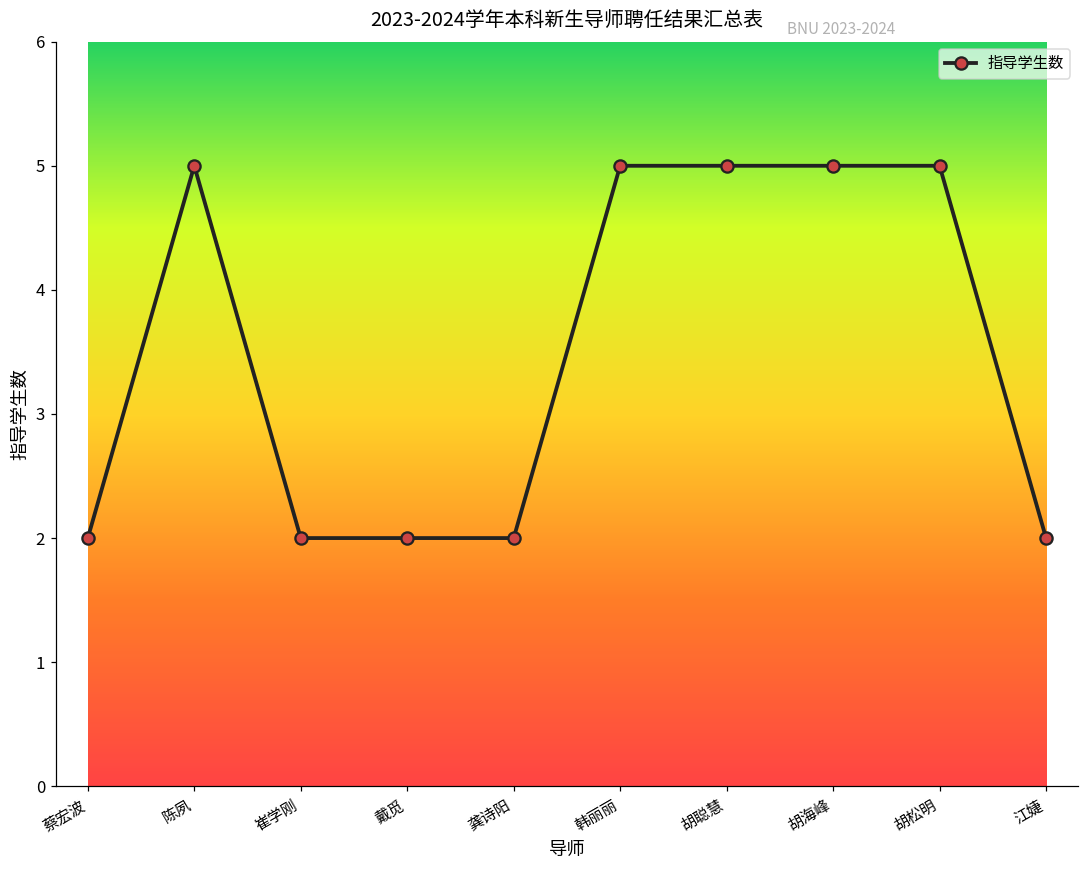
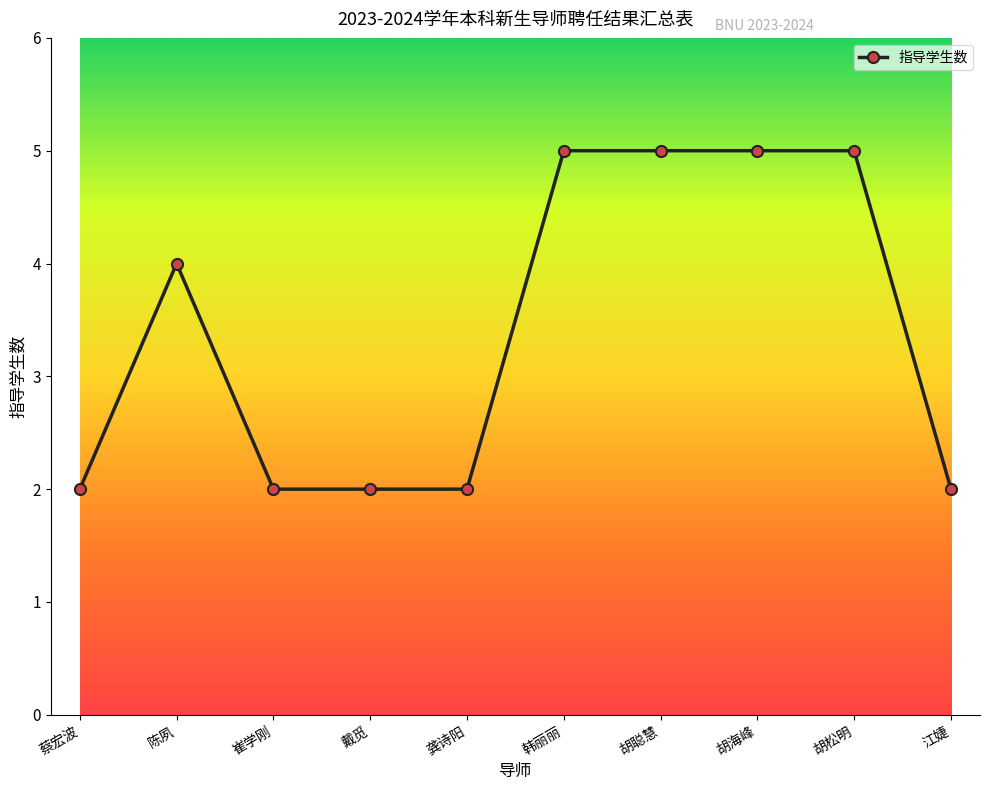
陈夙: 5 -> 4
